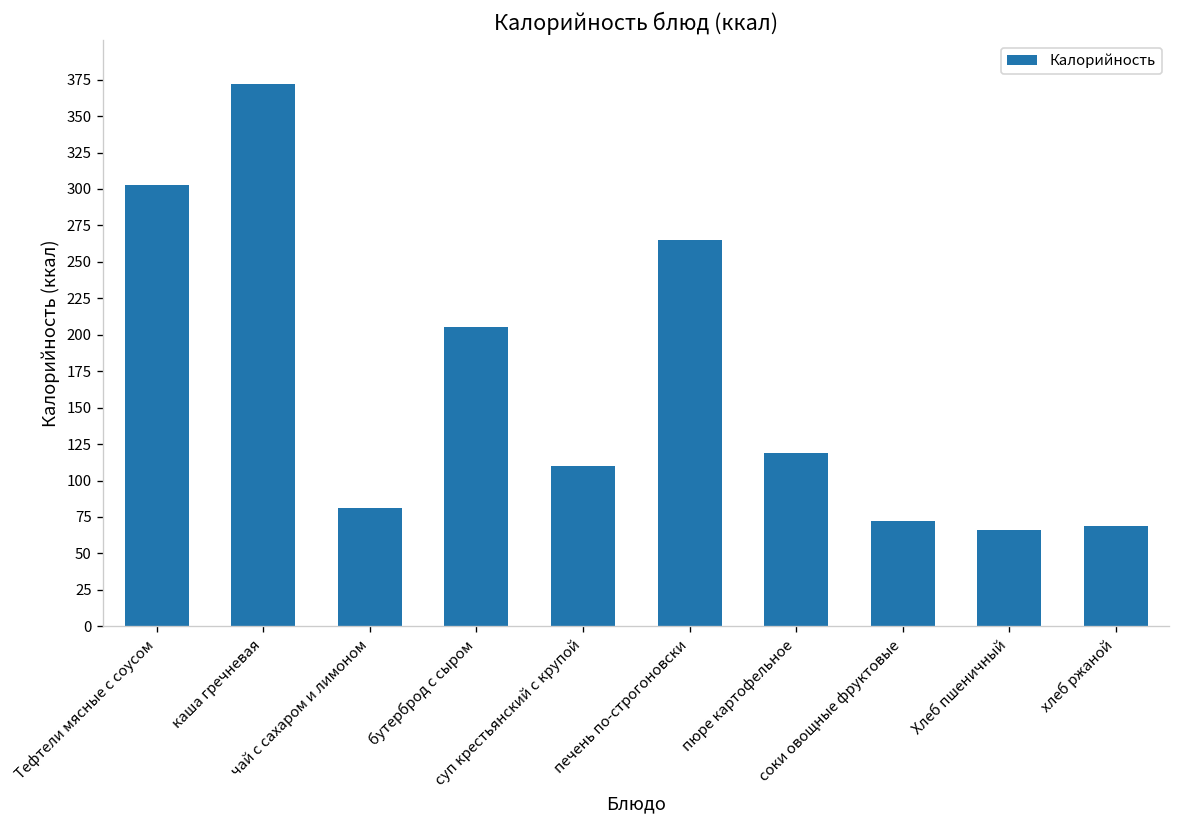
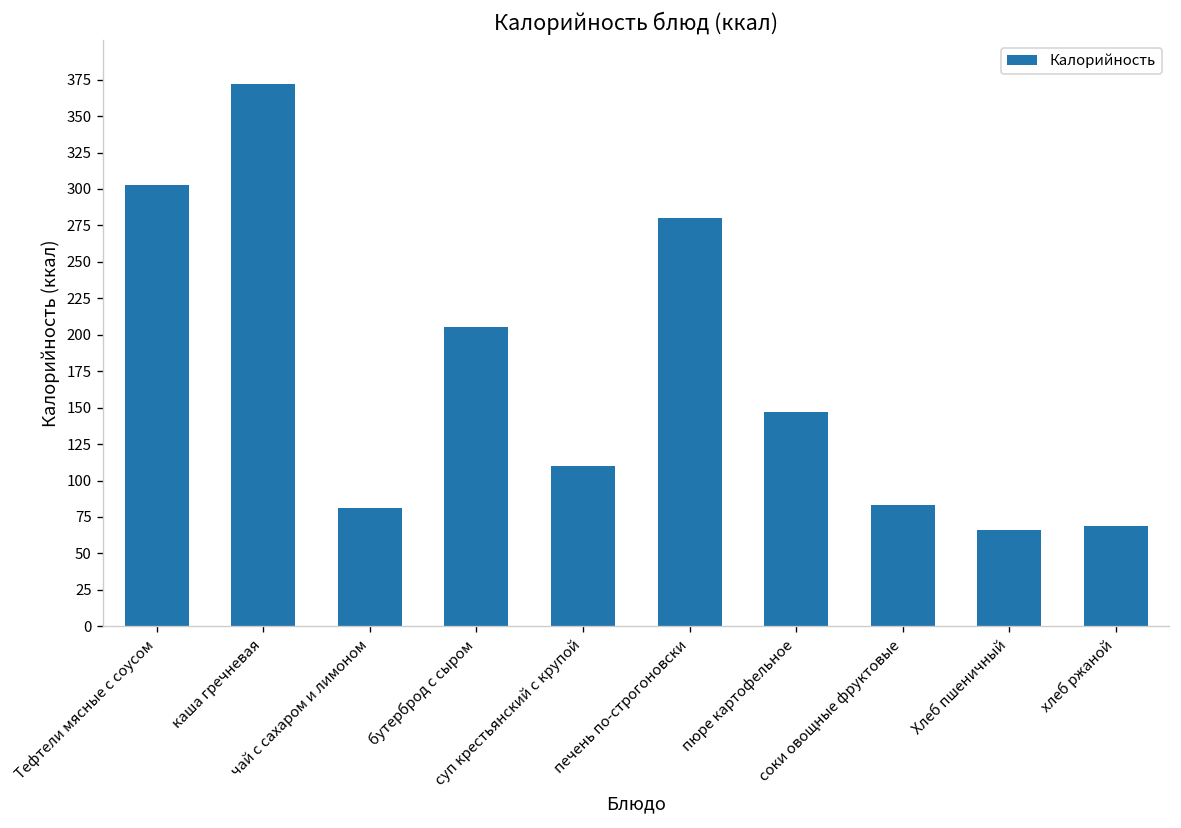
печень по-строгоновски: 265 -> 280
пюре картофельное: 119 -> 147
соки овощные фруктовые: 72 -> 83
